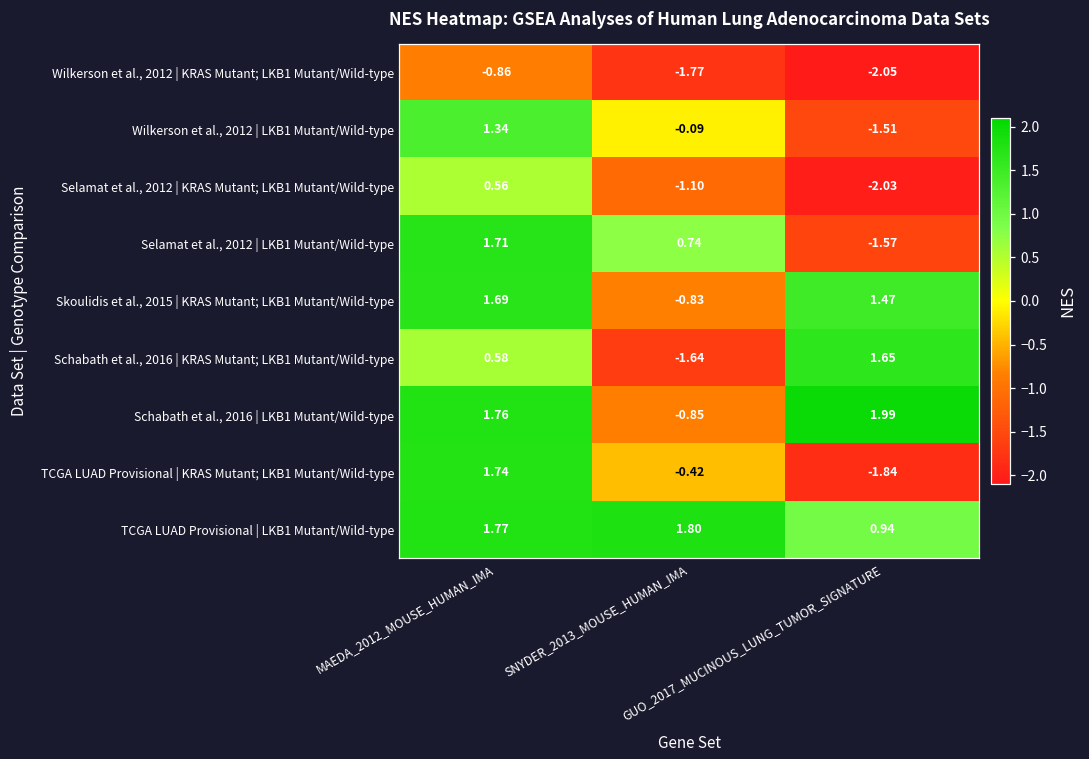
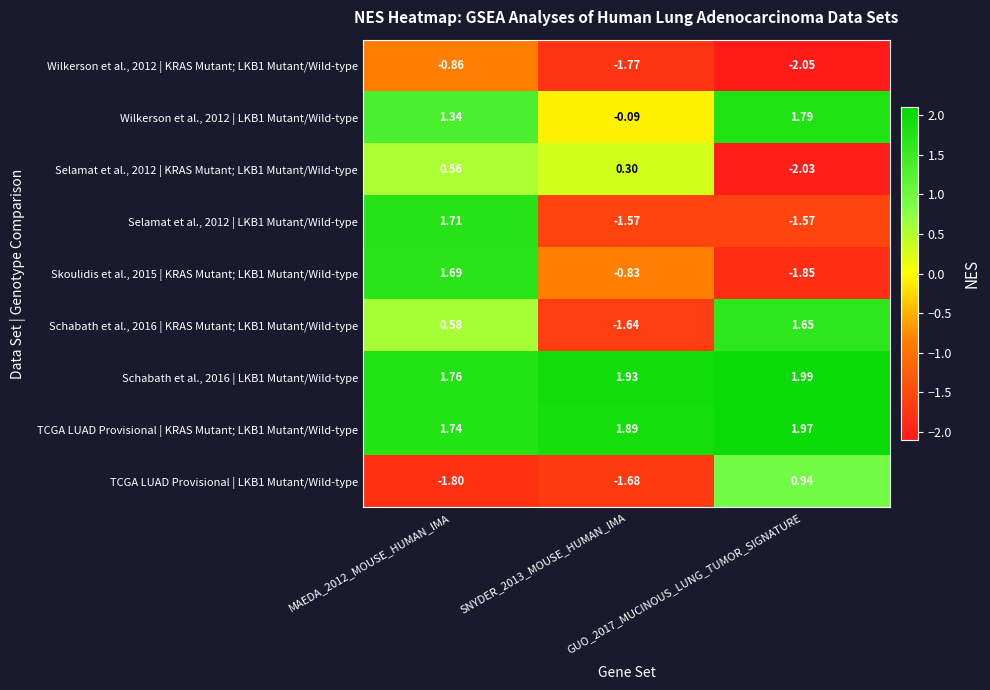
Wilkerson et al., 2012 | LKB1 Mutant/Wild-type, GUO_2017_MUCINOUS_LUNG_TUMOR_SIGNATURE: -1.51 -> 1.79
Selamat et al., 2012 | KRAS Mutant; LKB1 Mutant/Wild-type, SNYDER_2013_MOUSE_HUMAN_IMA: -1.10 -> 0.30
Selamat et al., 2012 | LKB1 Mutant/Wild-type, SNYDER_2013_MOUSE_HUMAN_IMA: 0.74 -> -1.57
Skoulidis et al., 2015 | KRAS Mutant; LKB1 Mutant/Wild-type, GUO_2017_MUCINOUS_LUNG_TUMOR_SIGNATURE: 1.47 -> -1.85
Schabath et al., 2016 | LKB1 Mutant/Wild-type, SNYDER_2013_MOUSE_HUMAN_IMA: -0.85 -> 1.93
TCGA LUAD Provisional | KRAS Mutant; LKB1 Mutant/Wild-type, SNYDER_2013_MOUSE_HUMAN_IMA: -0.42 -> 1.89
TCGA LUAD Provisional | KRAS Mutant; LKB1 Mutant/Wild-type, GUO_2017_MUCINOUS_LUNG_TUMOR_SIGNATURE: -1.84 -> 1.97
TCGA LUAD Provisional | LKB1 Mutant/Wild-type, MAEDA_2012_MOUSE_HUMAN_IMA: 1.77 -> -1.80
TCGA LUAD Provisional | LKB1 Mutant/Wild-type, SNYDER_2013_MOUSE_HUMAN_IMA: 1.80 -> -1.68
